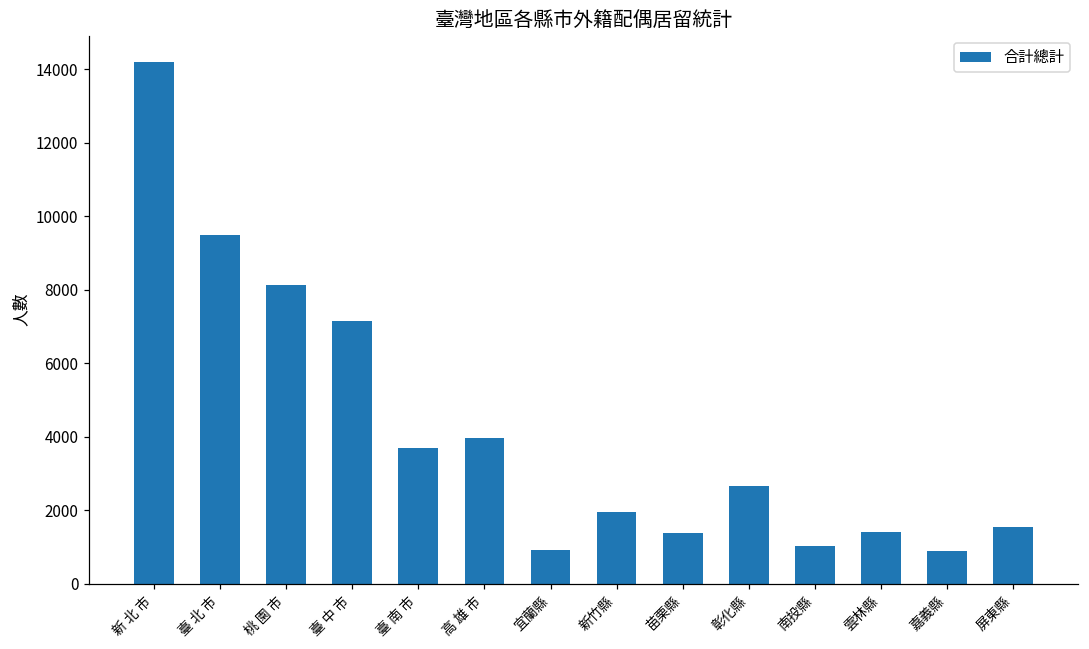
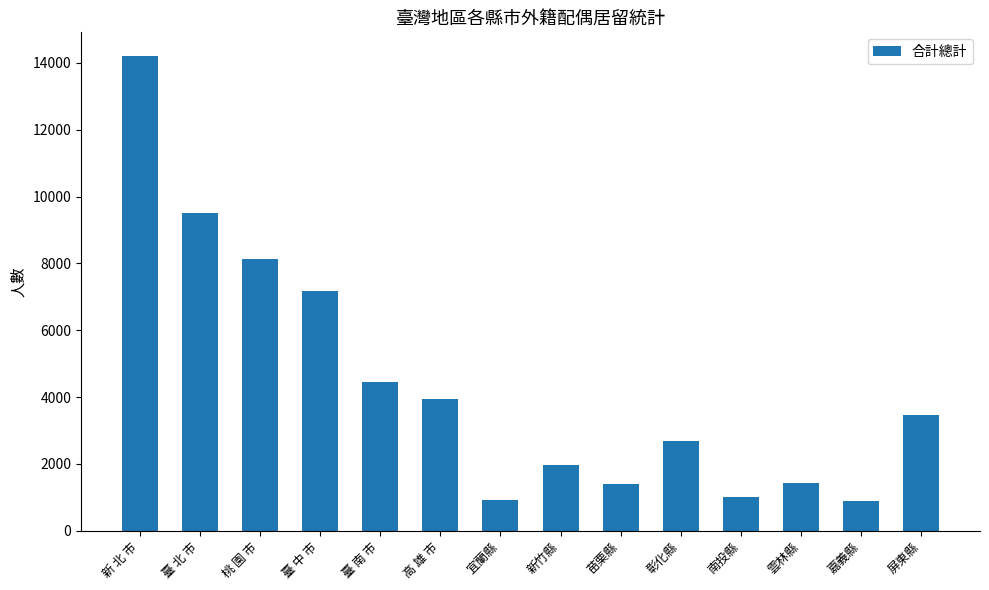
臺 南 市: 3700 -> 4500
屏東縣: 1500 -> 3500
